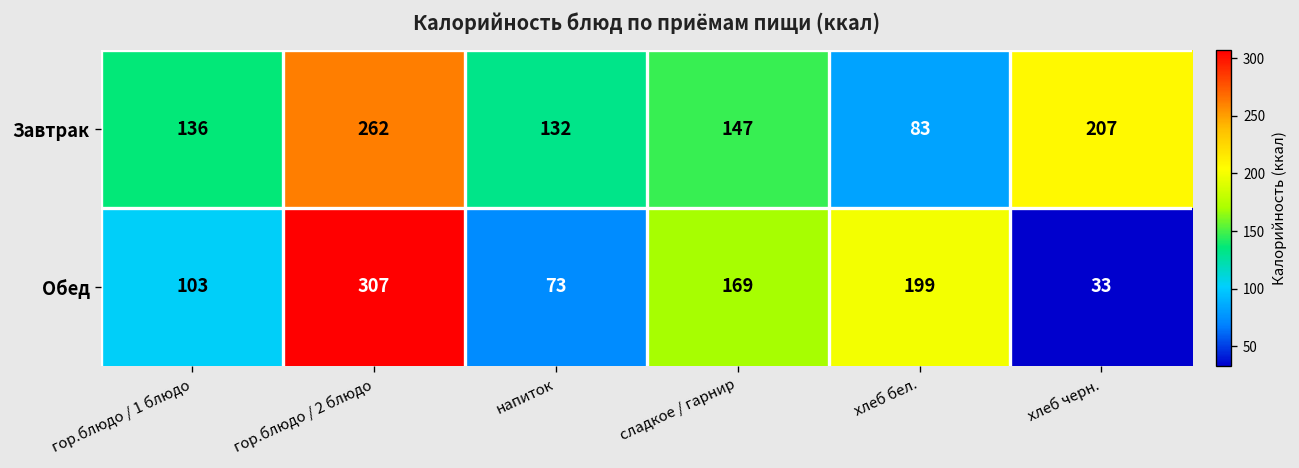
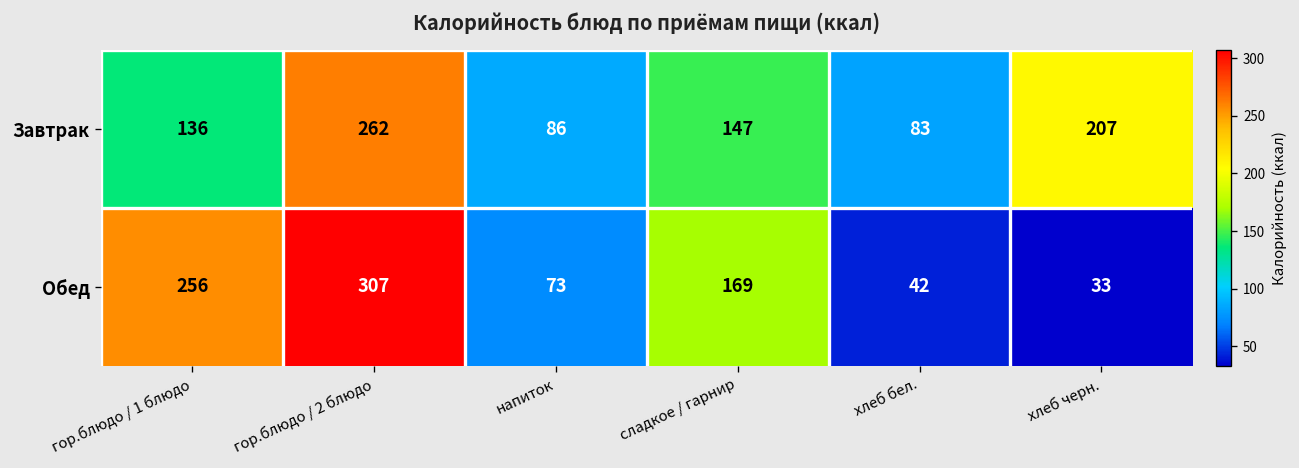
Завтрак, напиток: 132 -> 86
Обед, гор.блюдо / 1 блюдо: 103 -> 256
Обед, хлеб бел.: 199 -> 42
